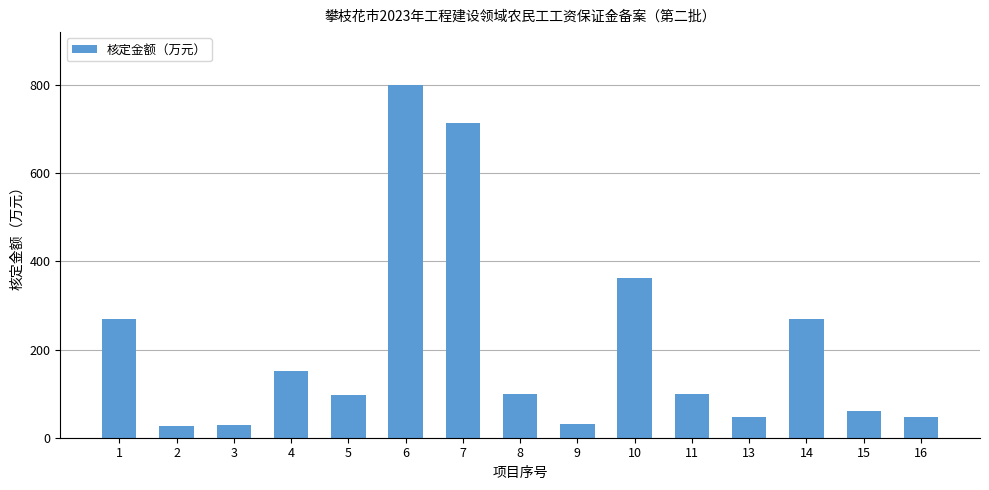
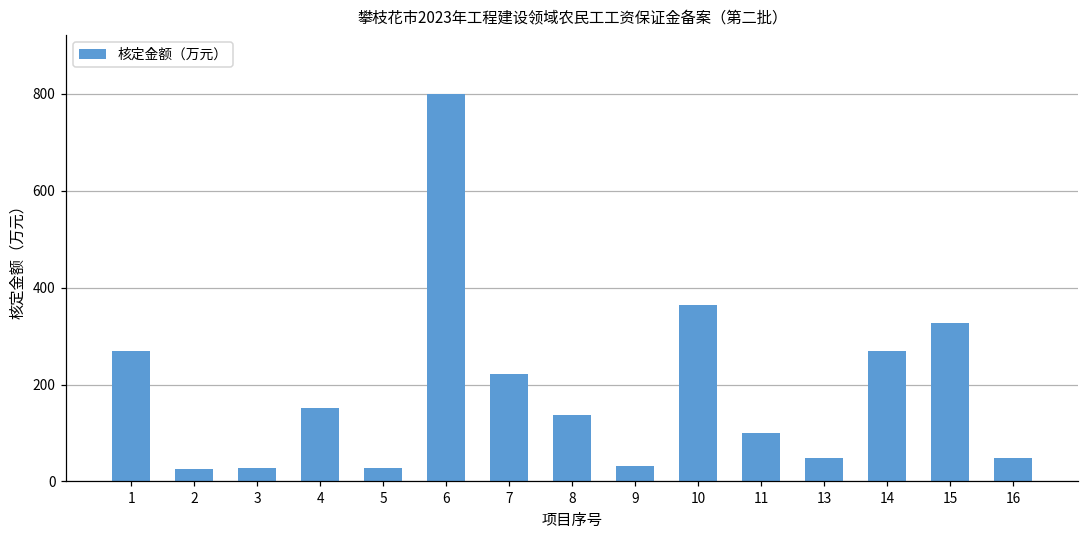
5: 100 -> 30
7: 710 -> 220
8: 100 -> 140
15: 60 -> 330
